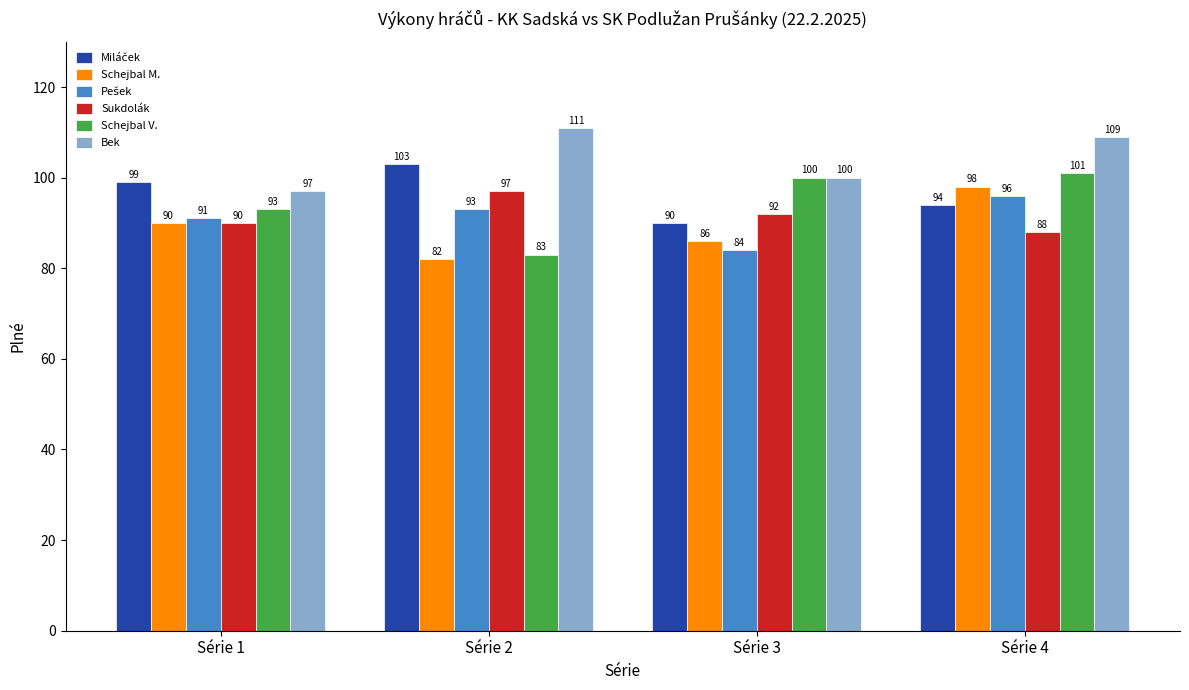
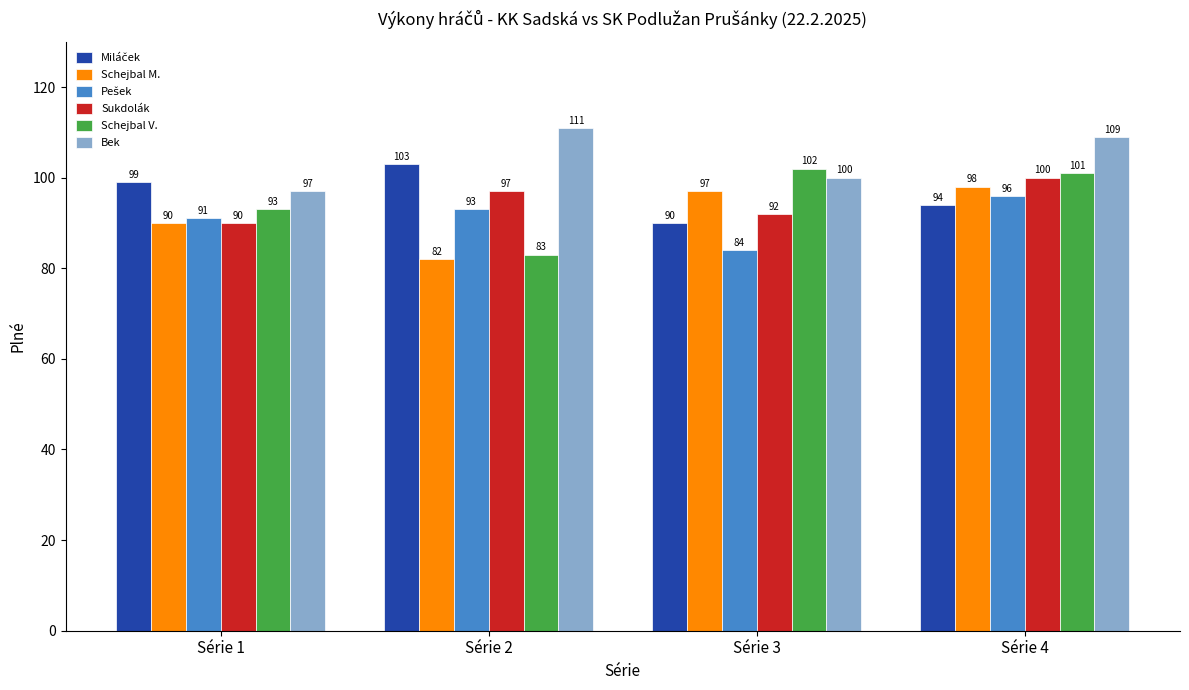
Schejbal M., Série 3: 86 -> 97
Schejbal V., Série 3: 100 -> 102
Sukdolák, Série 4: 88 -> 100
